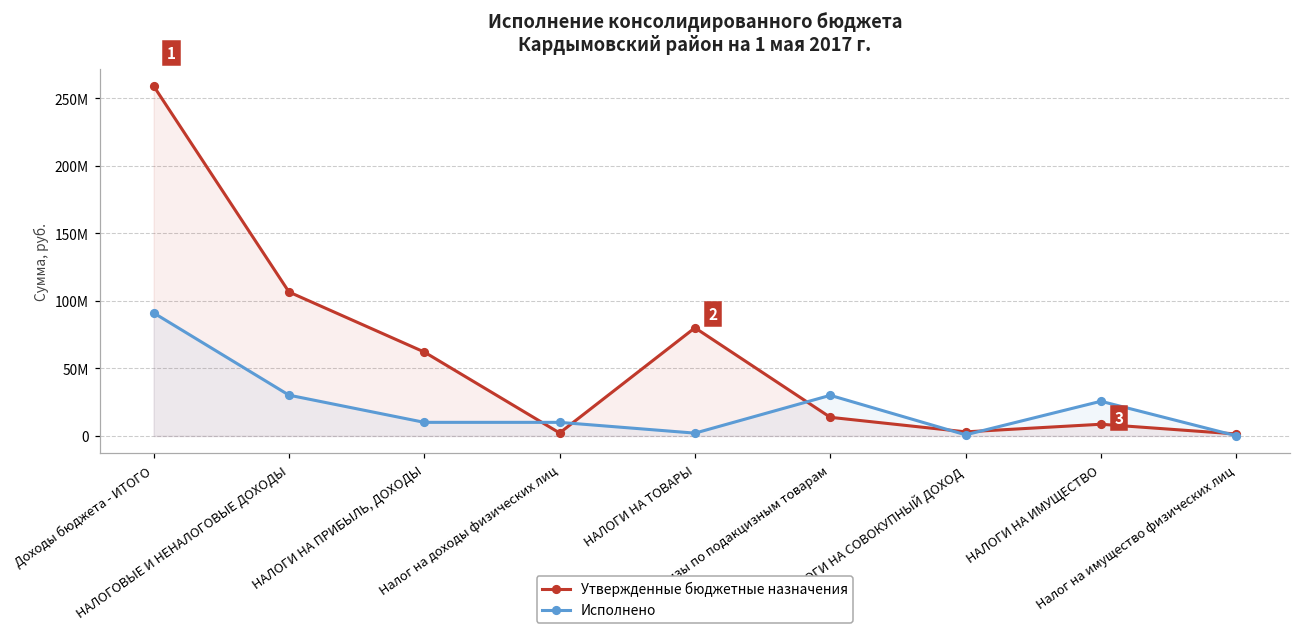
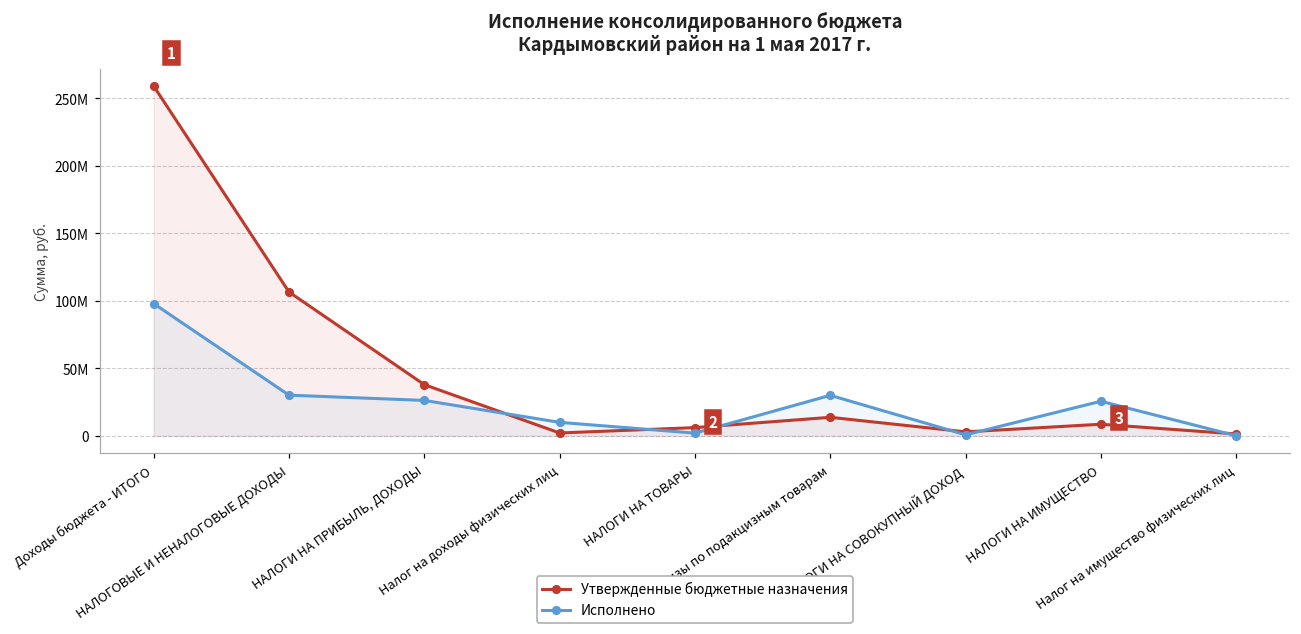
Исполнено, Доходы бюджета - ИТОГО: 91000000 -> 98000000
Утвержденные бюджетные назначения, НАЛОГИ НА ПРИБЫЛЬ, ДОХОДЫ: 62000000 -> 38000000
Исполнено, НАЛОГИ НА ПРИБЫЛЬ, ДОХОДЫ: 10000000 -> 26000000
Утвержденные бюджетные назначения, НАЛОГИ НА ТОВАРЫ: 80000000 -> 6000000
